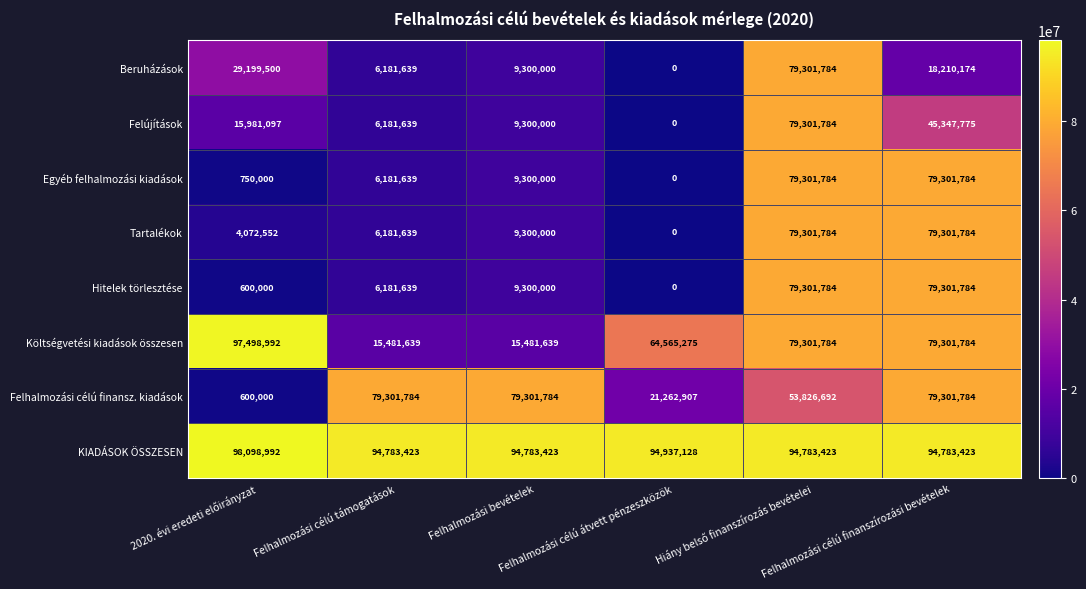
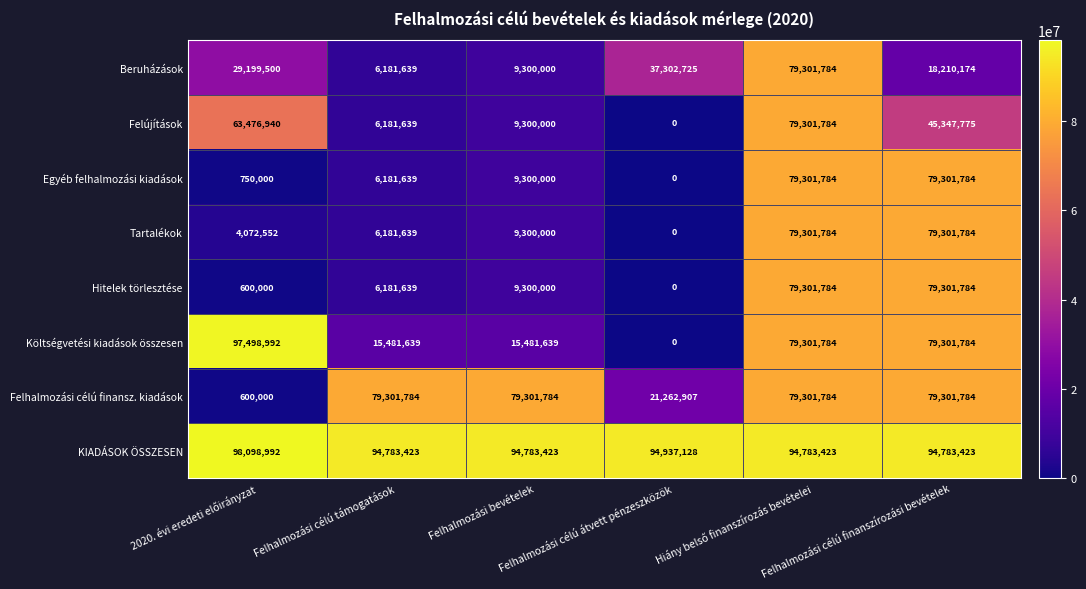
Beruházások, Felhalmozási célú átvett pénzeszközök: 0 -> 37,302,725
Felújítások, 2020. évi eredeti előirányzat: 15,981,097 -> 63,476,940
Költségvetési kiadások összesen, Felhalmozási célú átvett pénzeszközök: 64,565,275 -> 0
Felhalmozási célú finansz. kiadások, Hiány belső finanszírozás bevételei: 53,826,692 -> 79,301,784
